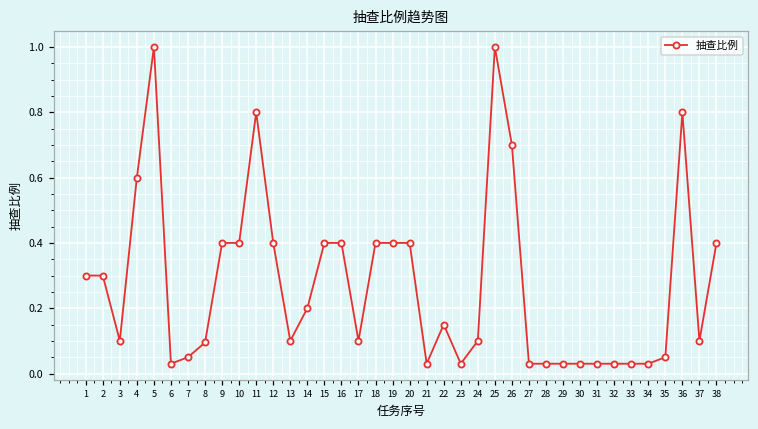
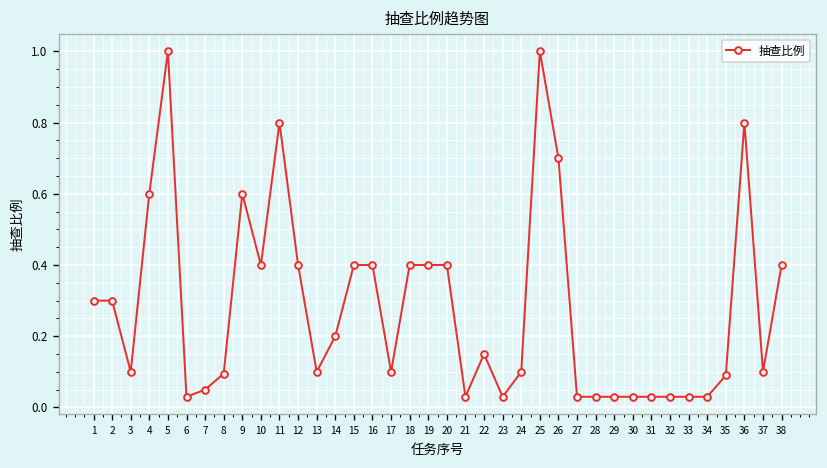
9: 0.4 -> 0.6
35: 0.05 -> 0.09
